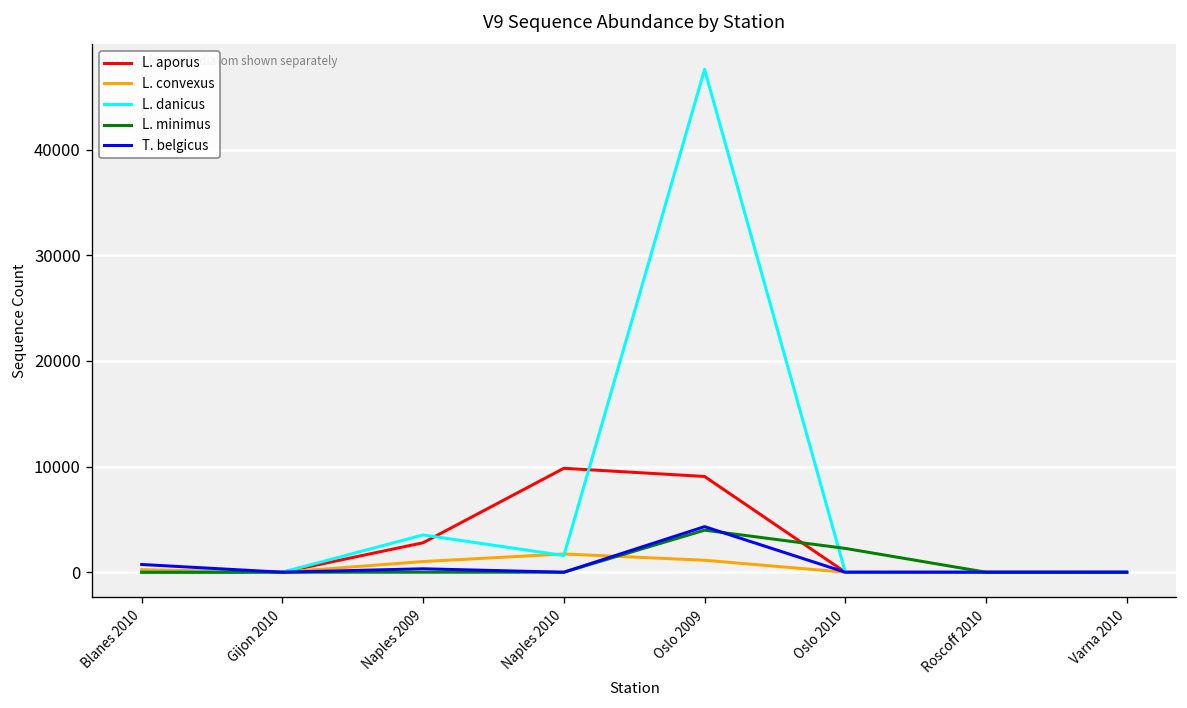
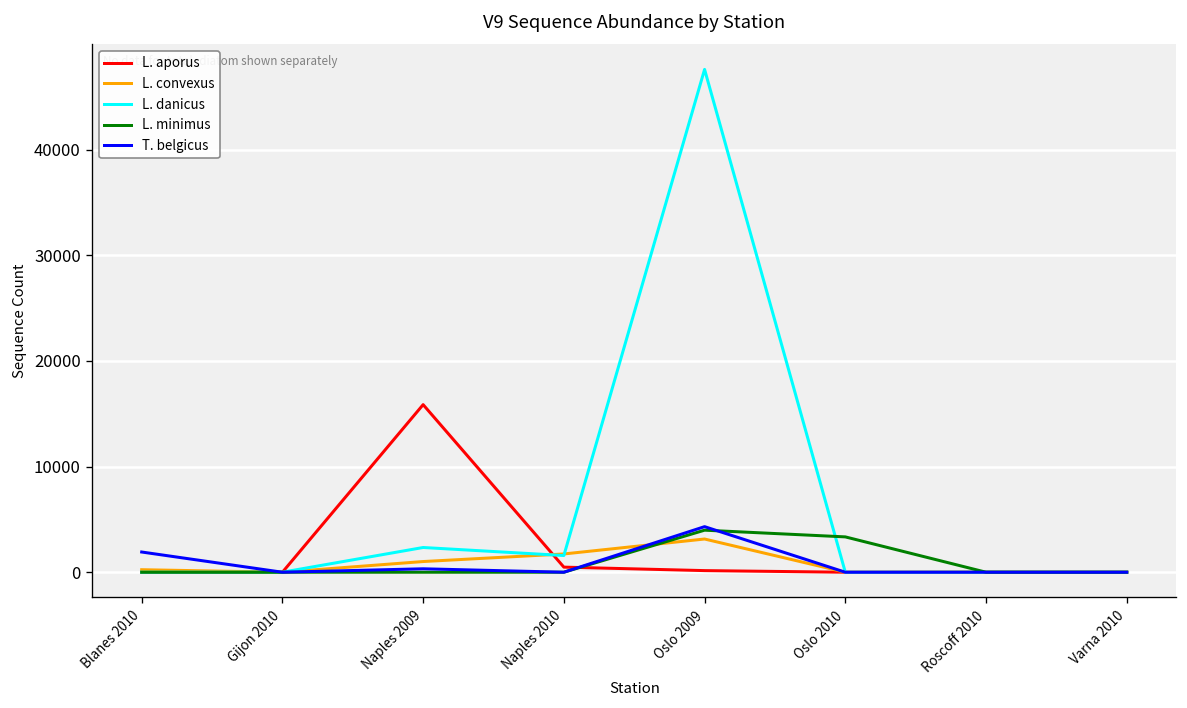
T. belgicus, Blanes 2010: 1000 -> 2000
L. aporus, Naples 2009: 3000 -> 16000
L. danicus, Naples 2009: 4000 -> 2000
L. aporus, Naples 2010: 10000 -> 0
L. aporus, Oslo 2009: 9000 -> 0
L. convexus, Oslo 2009: 1000 -> 3000
L. minimus, Oslo 2010: 2000 -> 3000
